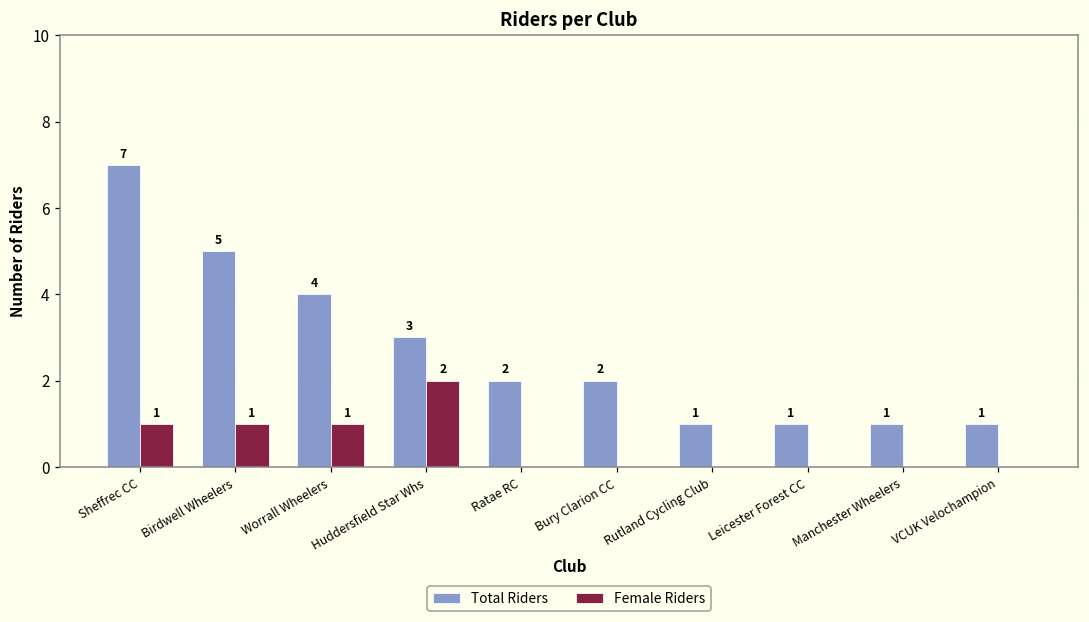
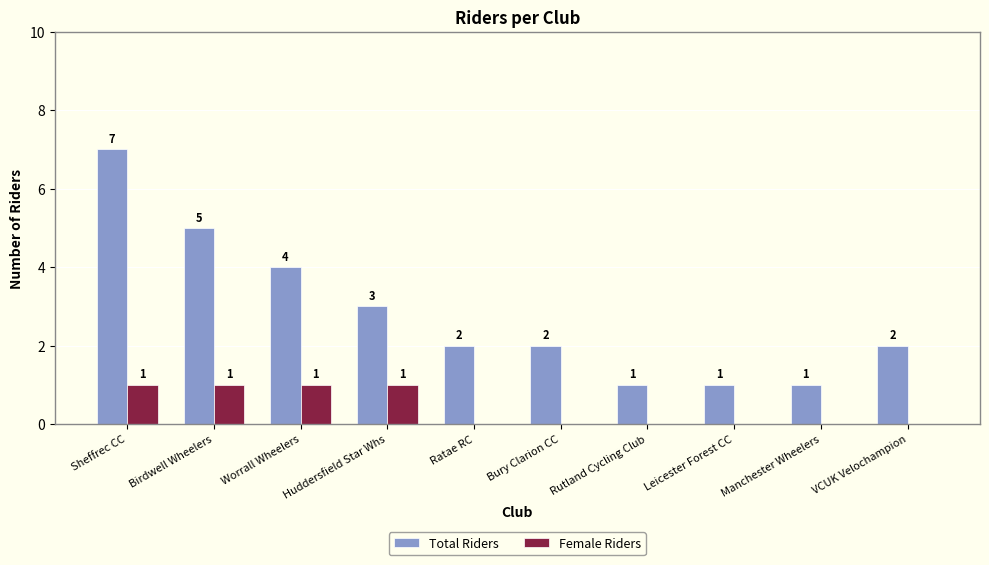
Female Riders, Huddersfield Star Whs: 2 -> 1
Total Riders, VCUK Velochampion: 1 -> 2
